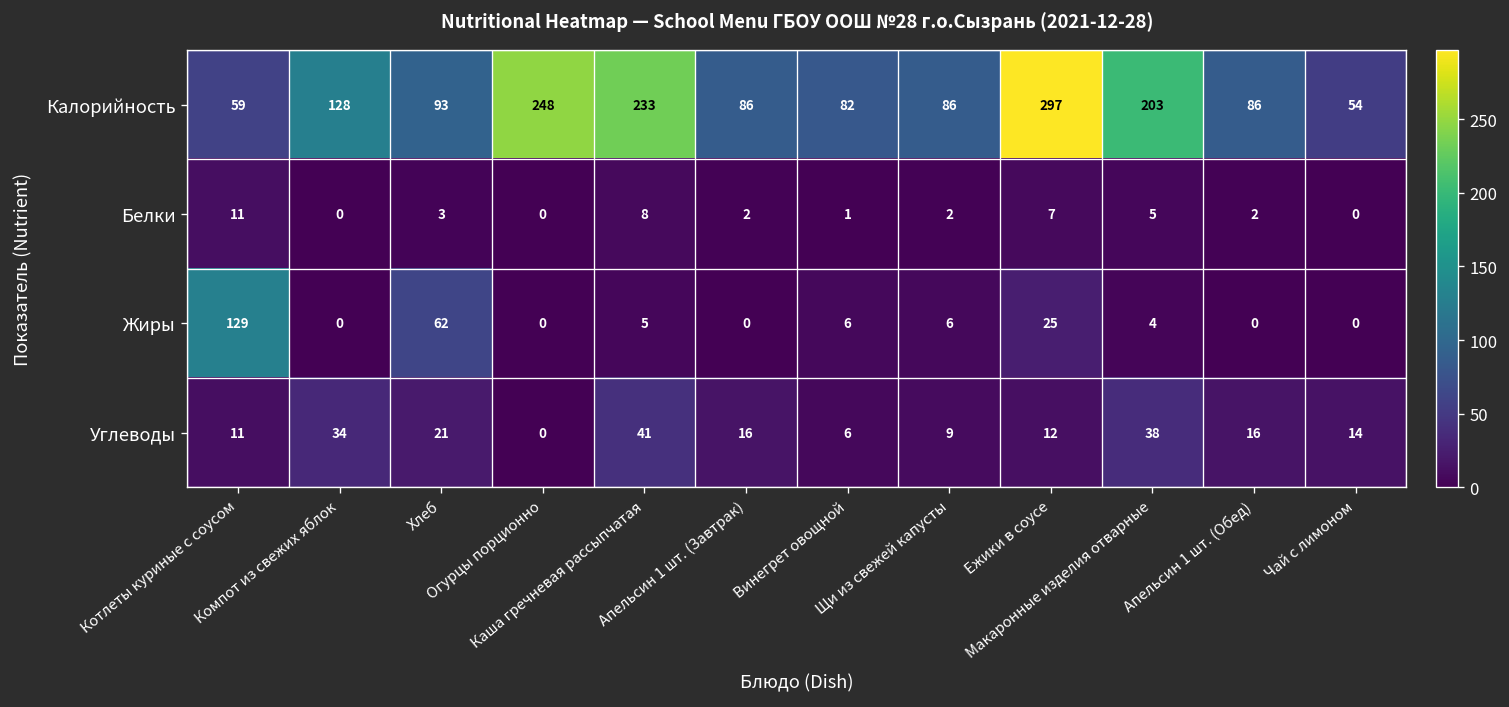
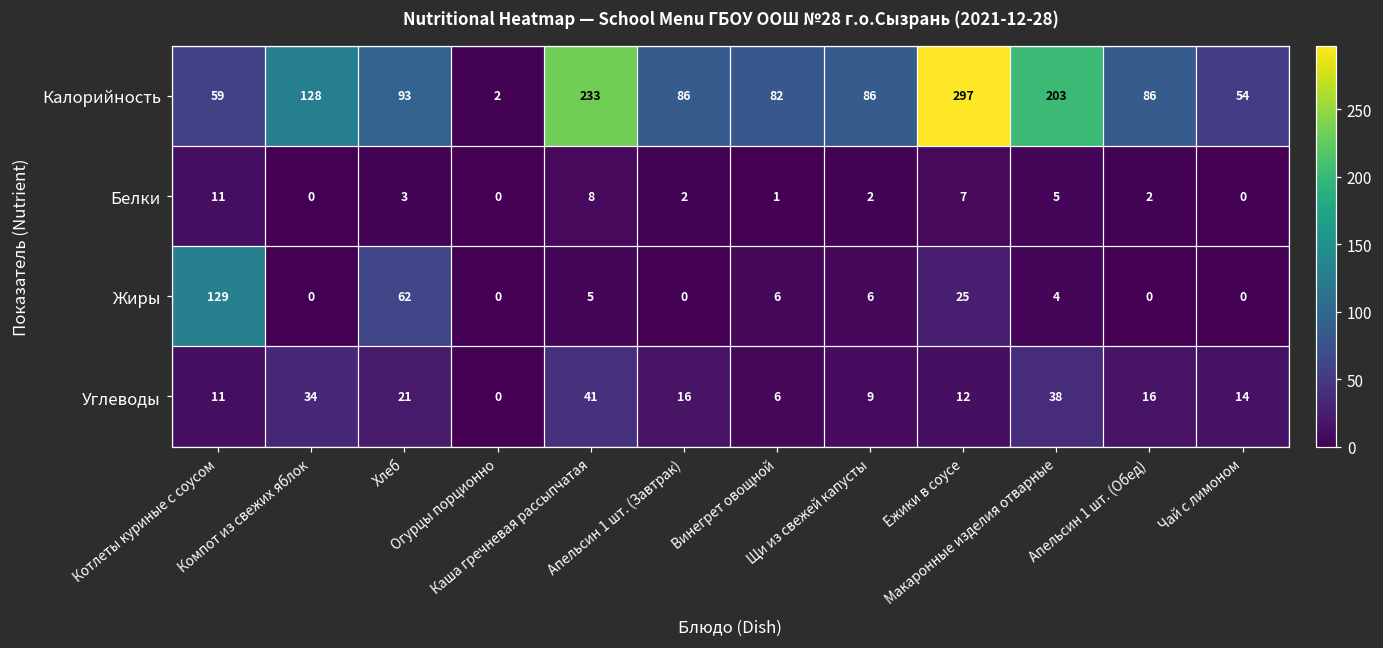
Калорийность, Огурцы порционно: 248 -> 2
